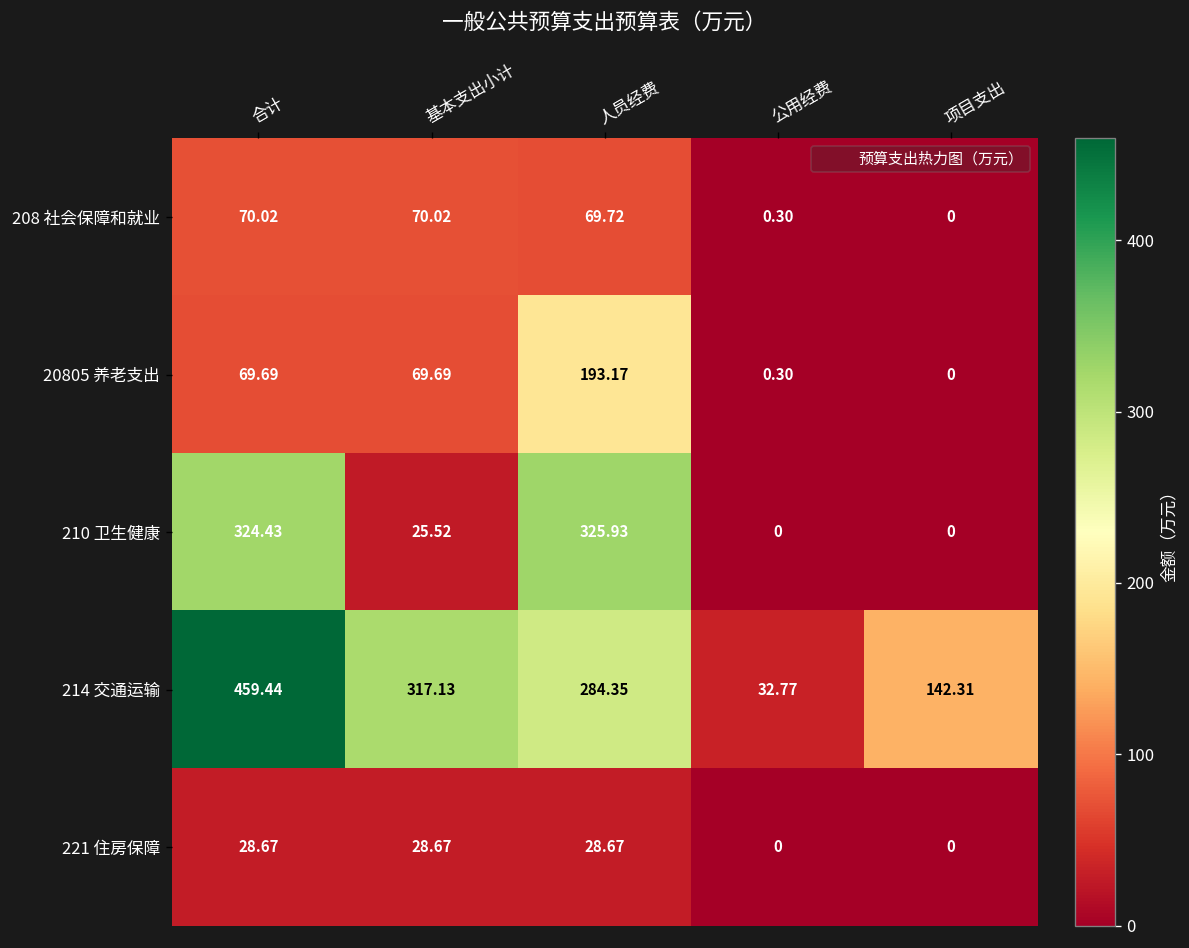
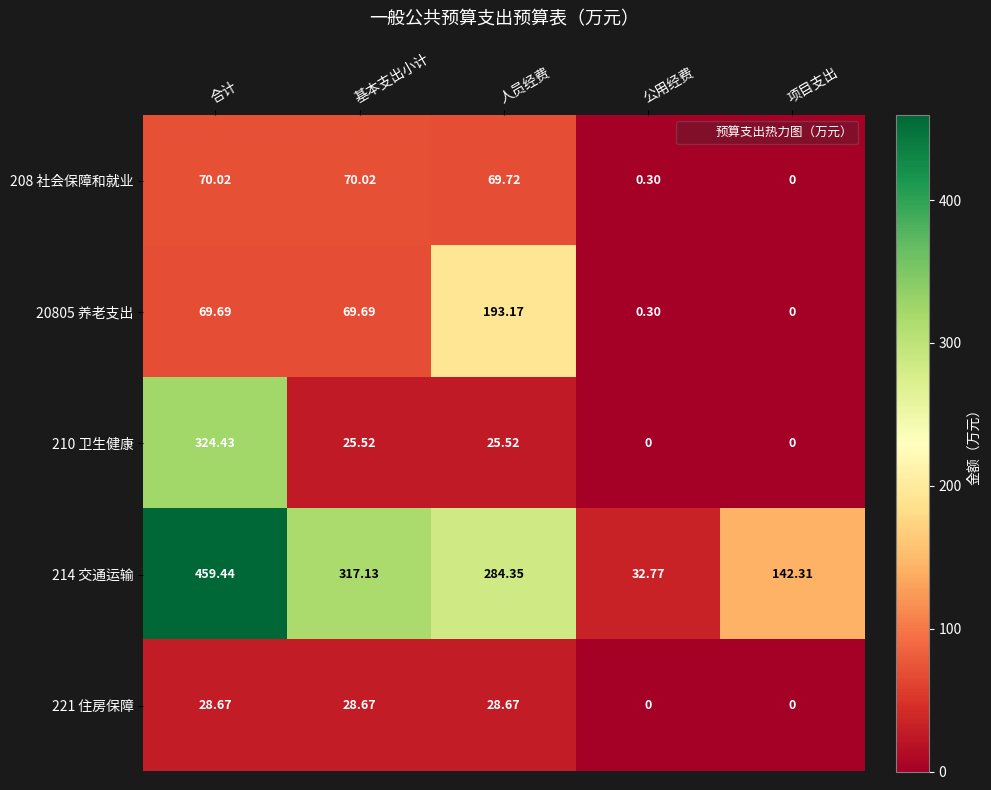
210 卫生健康, 人员经费: 325.93 -> 25.52
